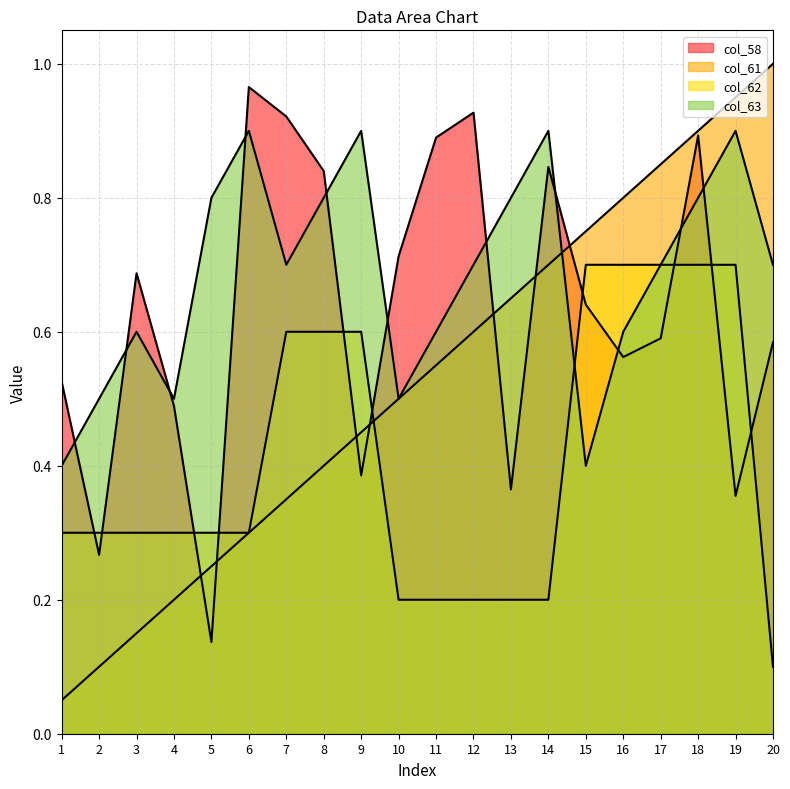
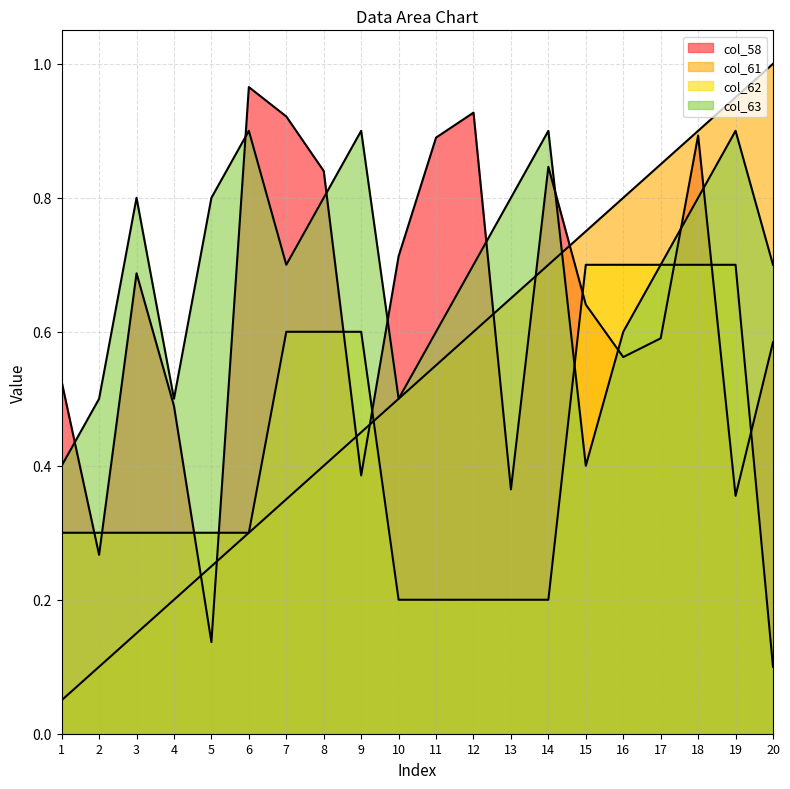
col_63, 3: 0.60 -> 0.80
